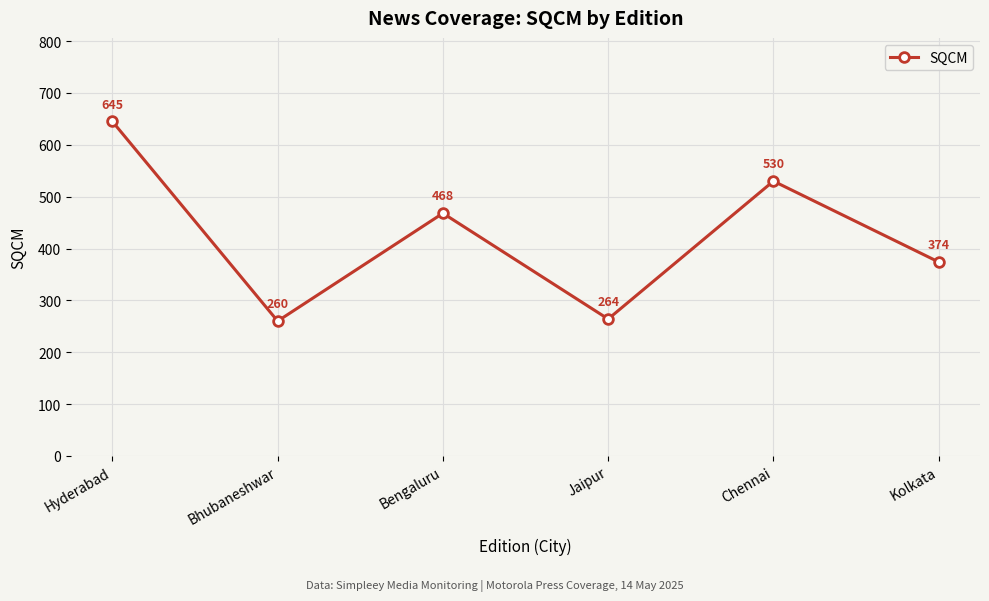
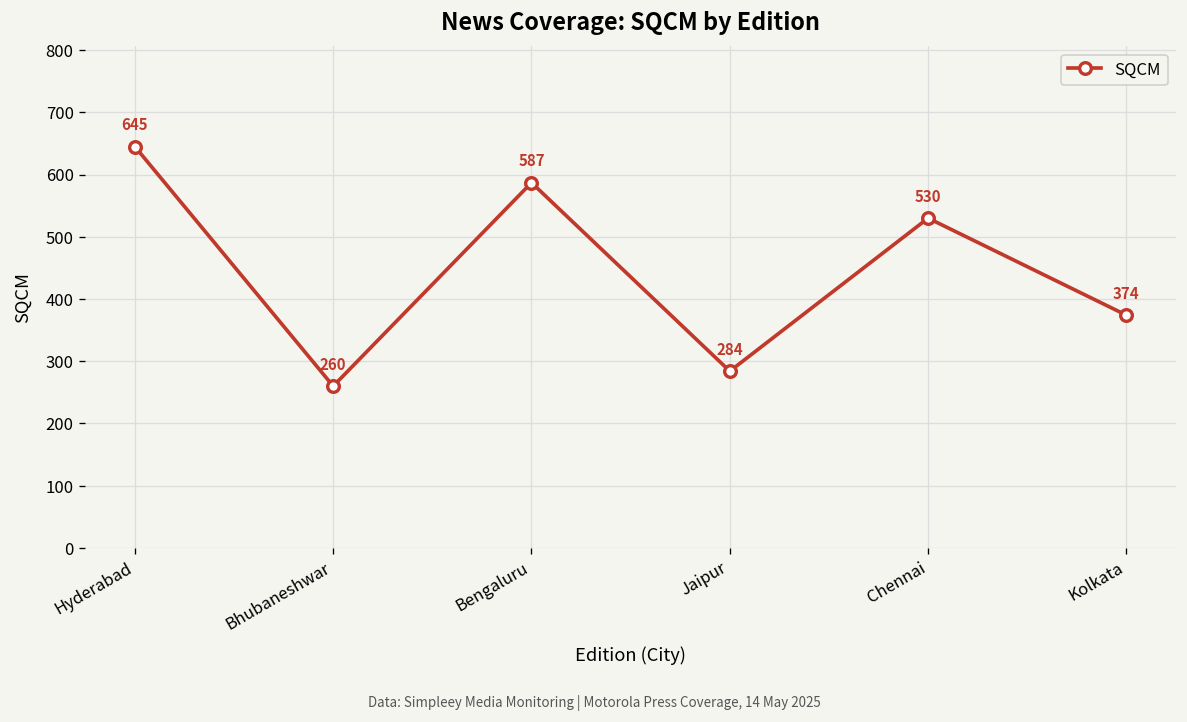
Bengaluru: 468 -> 587
Jaipur: 264 -> 284
